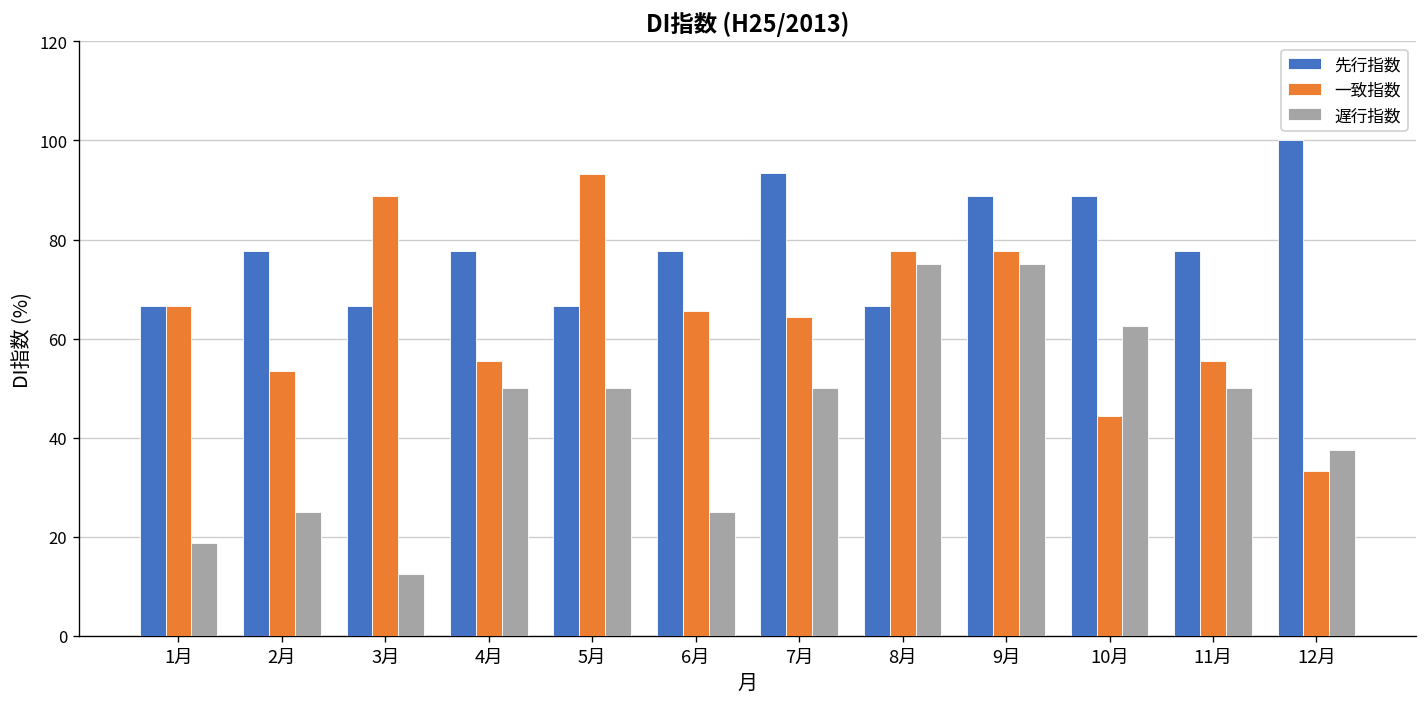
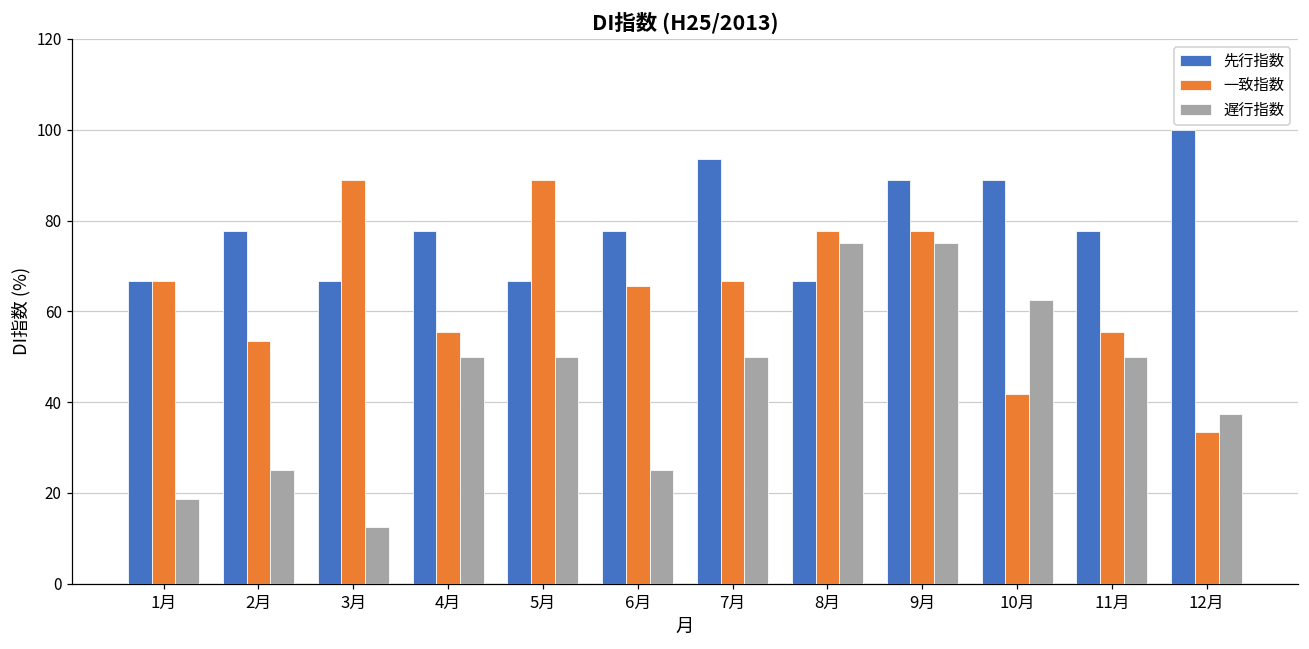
一致指数, 5月: 93 -> 89
一致指数, 7月: 64 -> 67
一致指数, 10月: 44 -> 42
